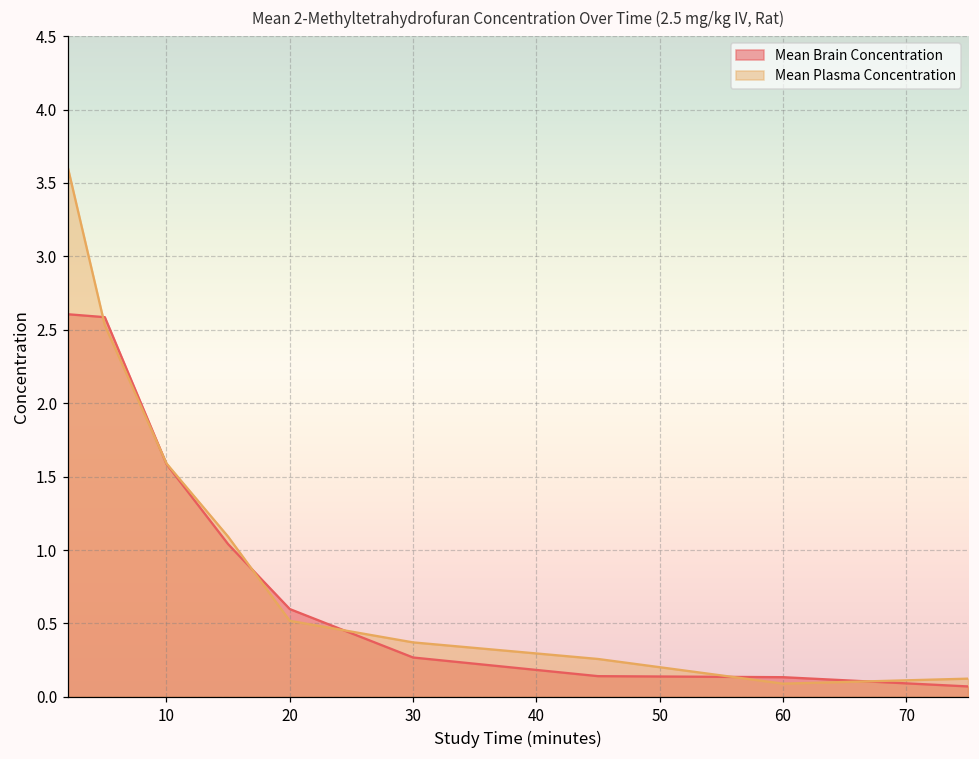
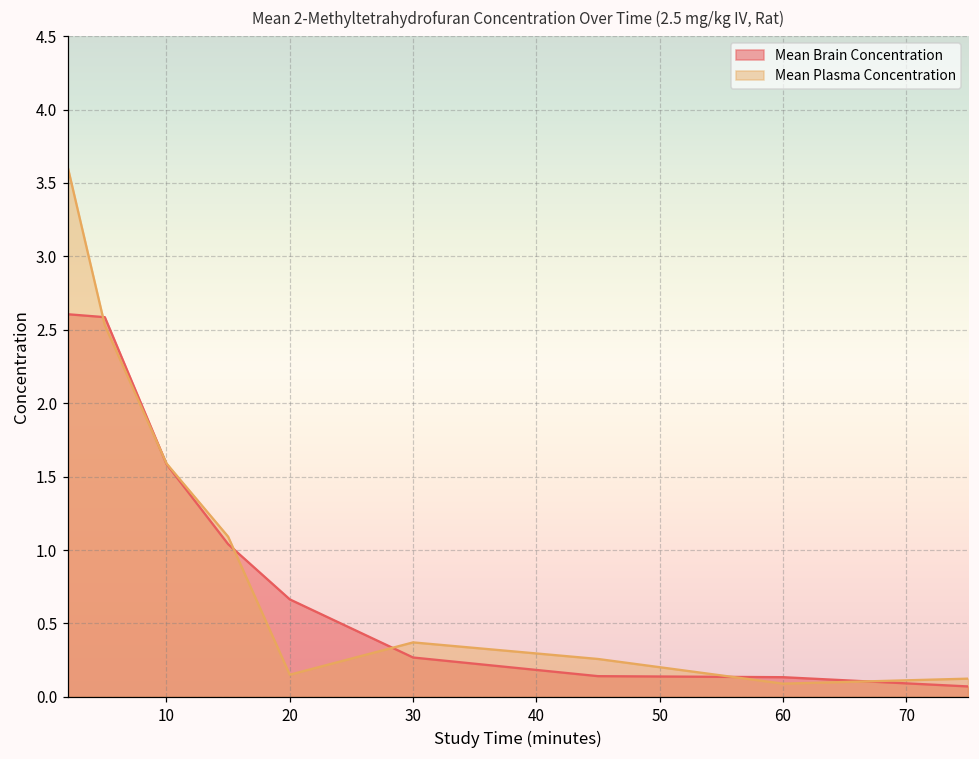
Mean Brain Concentration, 20: 0.60 -> 0.66
Mean Plasma Concentration, 20: 0.52 -> 0.15
